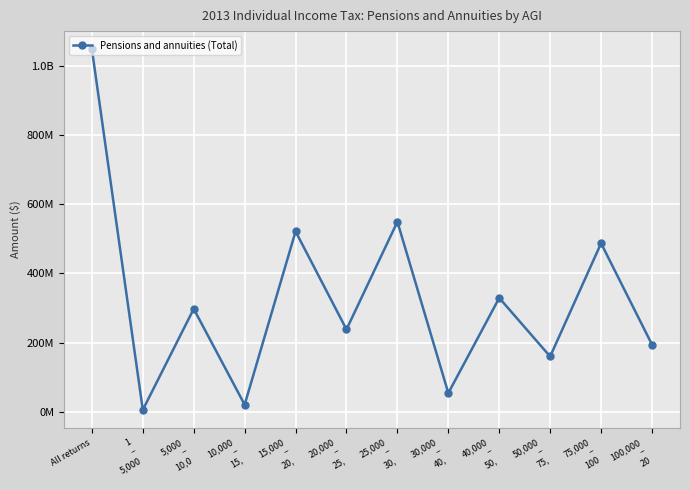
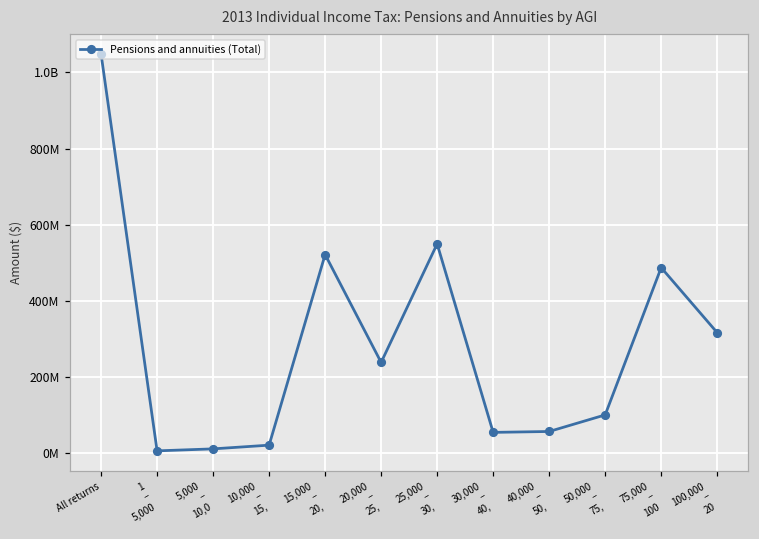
5,000 – 10,0: 300000000 -> 10000000
40,000 – 50,: 330000000 -> 60000000
50,000 – 75,: 160000000 -> 100000000
100,000 – 20: 190000000 -> 320000000
